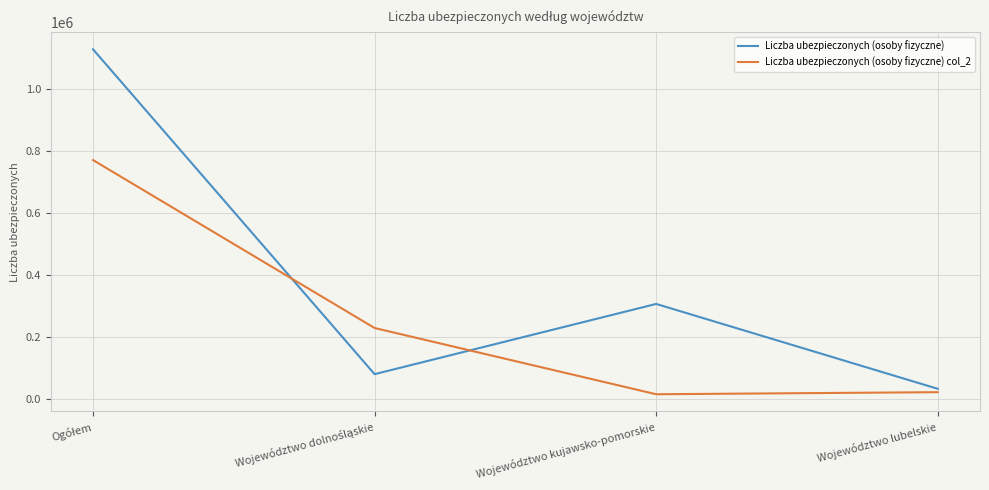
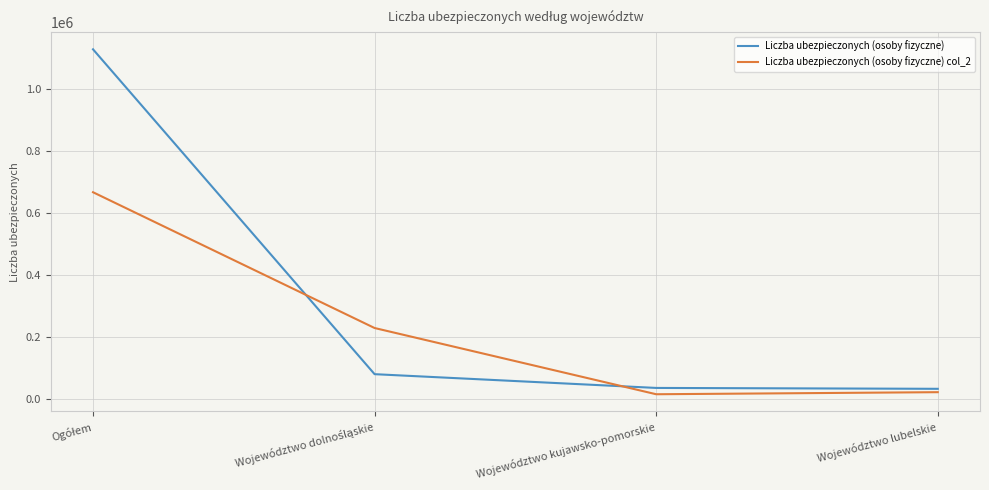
Liczba ubezpieczonych (osoby fizyczne) col_2, Ogółem: 770000 -> 670000
Liczba ubezpieczonych (osoby fizyczne), Województwo kujawsko-pomorskie: 310000 -> 30000
